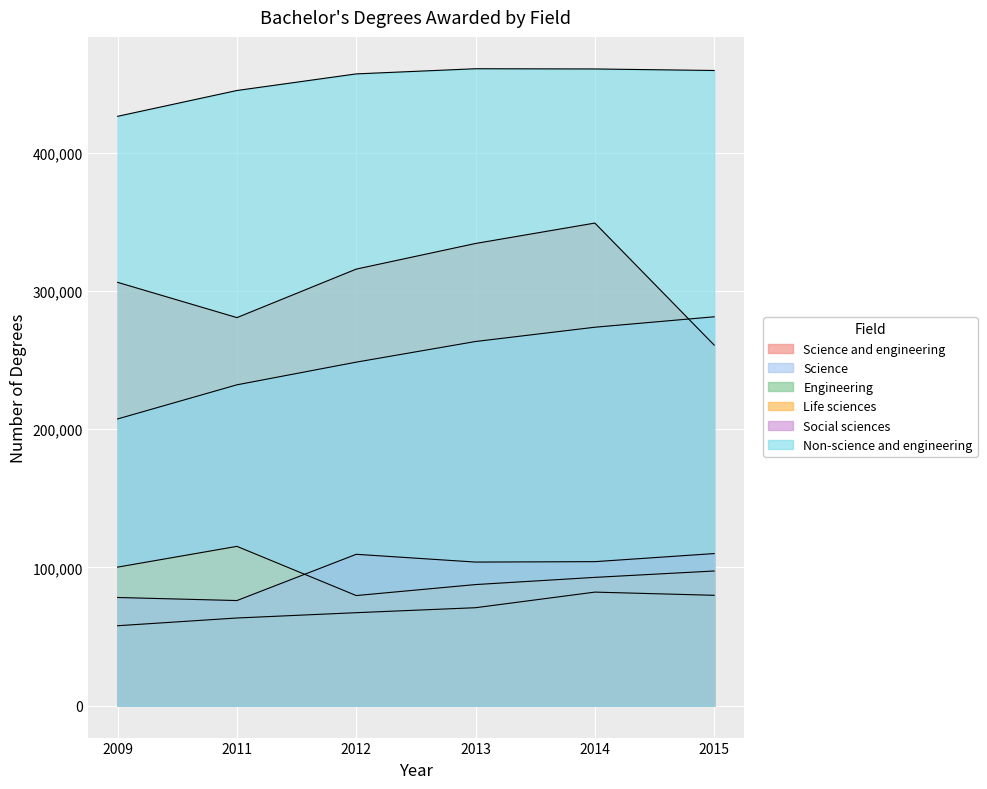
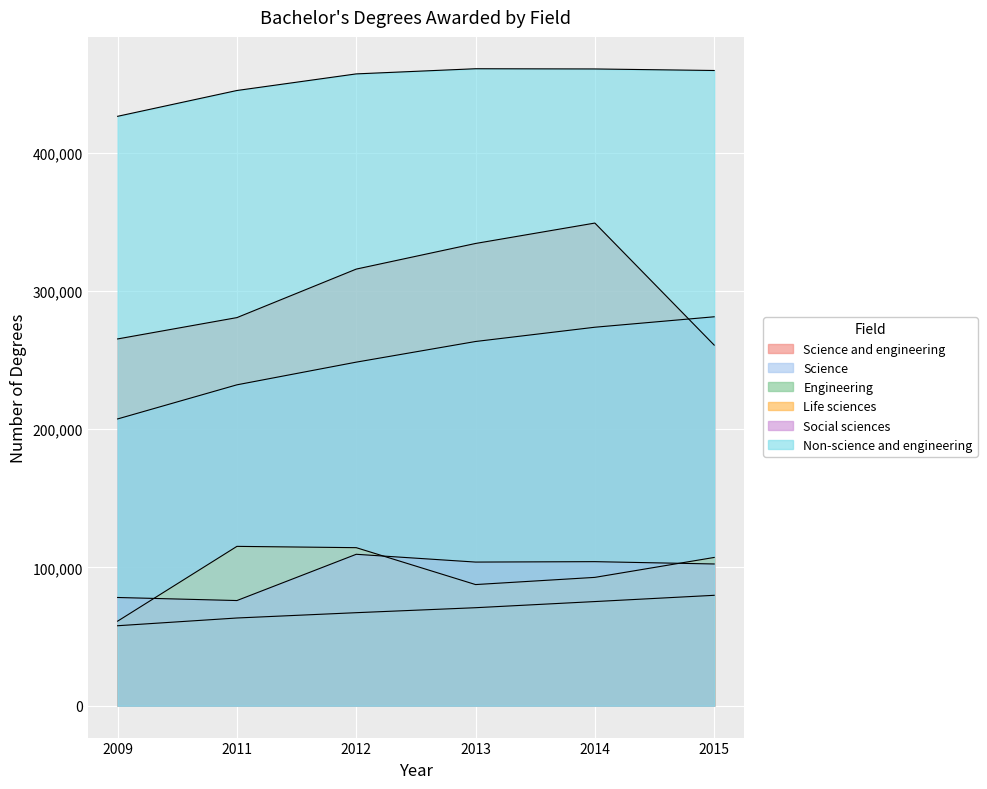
Science and engineering, 2009: 306,000 -> 265,000
Life sciences, 2009: 100,000 -> 61,000
Life sciences, 2012: 80,000 -> 114,000
Engineering, 2014: 82,000 -> 75,000
Life sciences, 2015: 97,000 -> 107,000
Social sciences, 2015: 110,000 -> 103,000
